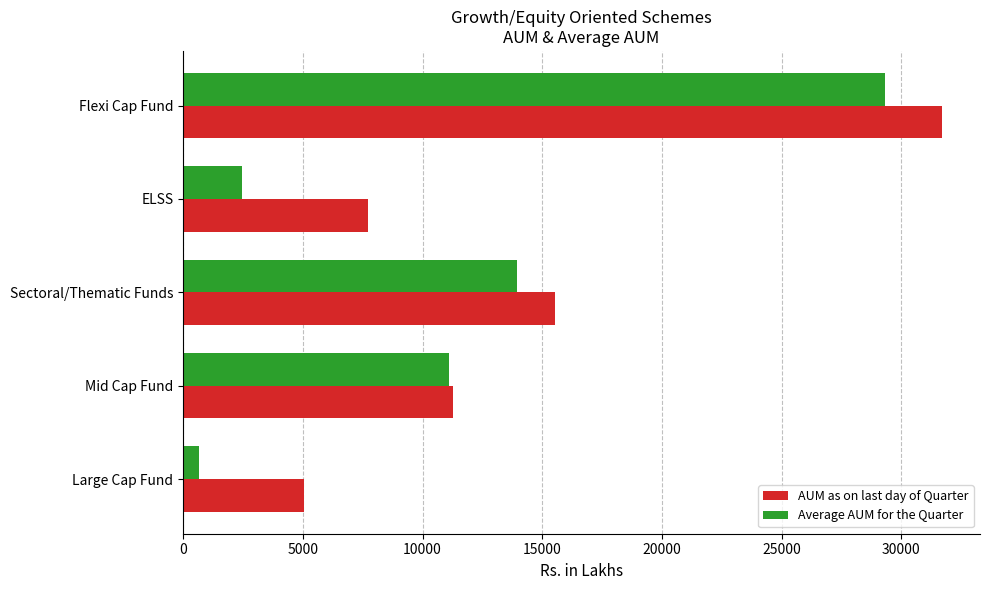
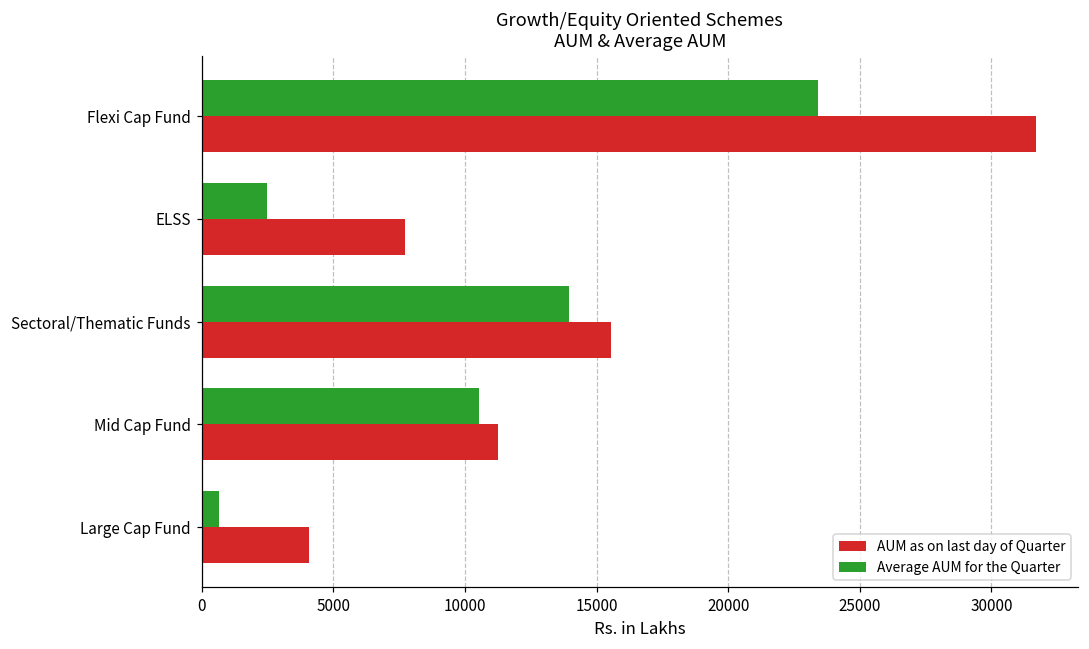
Average AUM for the Quarter, Flexi Cap Fund: 29300 -> 23400
Average AUM for the Quarter, Mid Cap Fund: 11100 -> 10500
AUM as on last day of Quarter, Large Cap Fund: 5000 -> 4100
